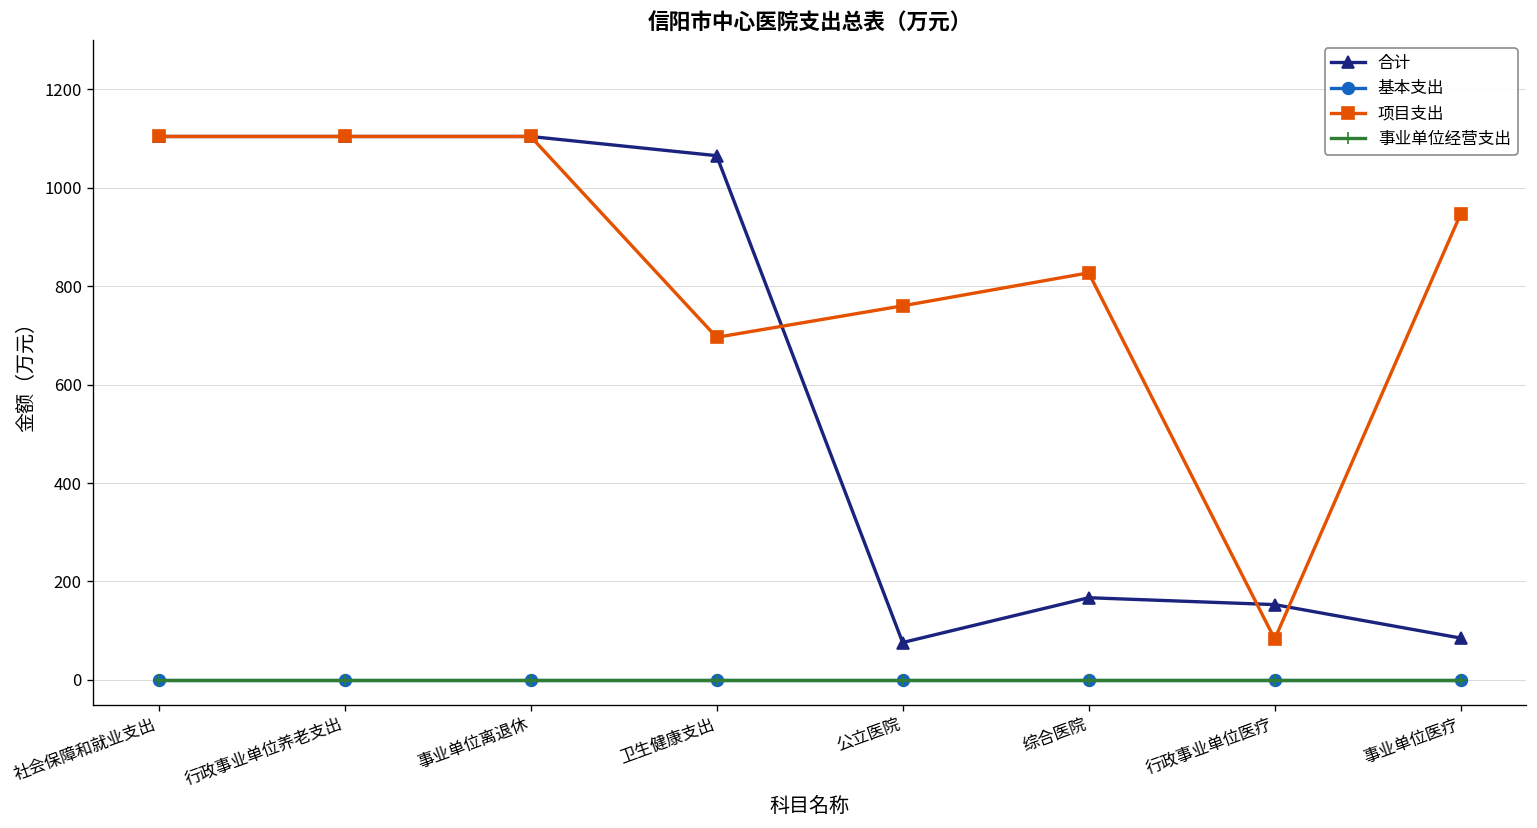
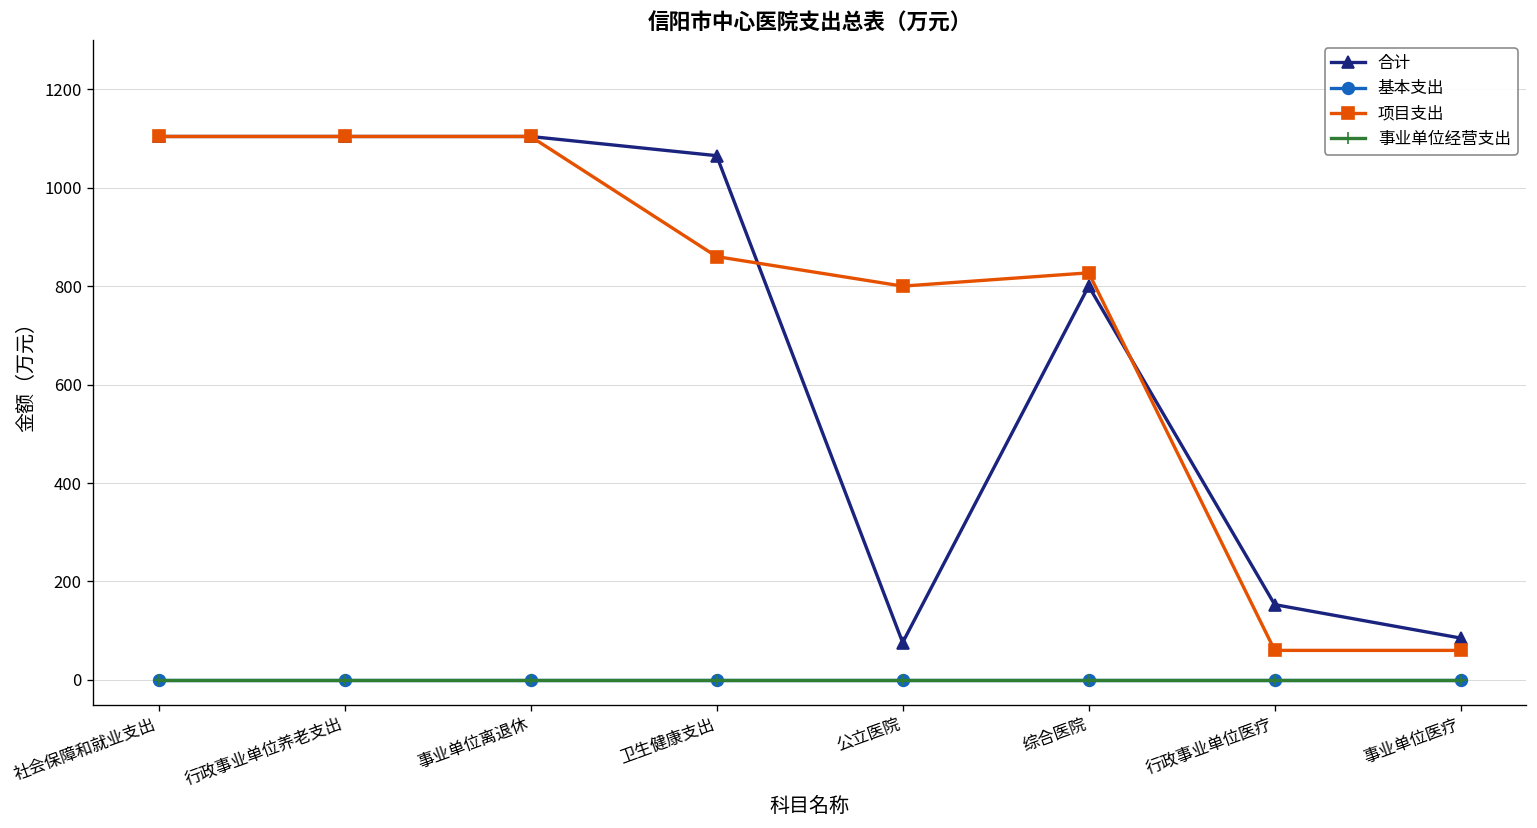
项目支出, 卫生健康支出: 700 -> 860
项目支出, 公立医院: 760 -> 800
合计, 综合医院: 170 -> 800
项目支出, 行政事业单位医疗: 80 -> 60
项目支出, 事业单位医疗: 950 -> 60
